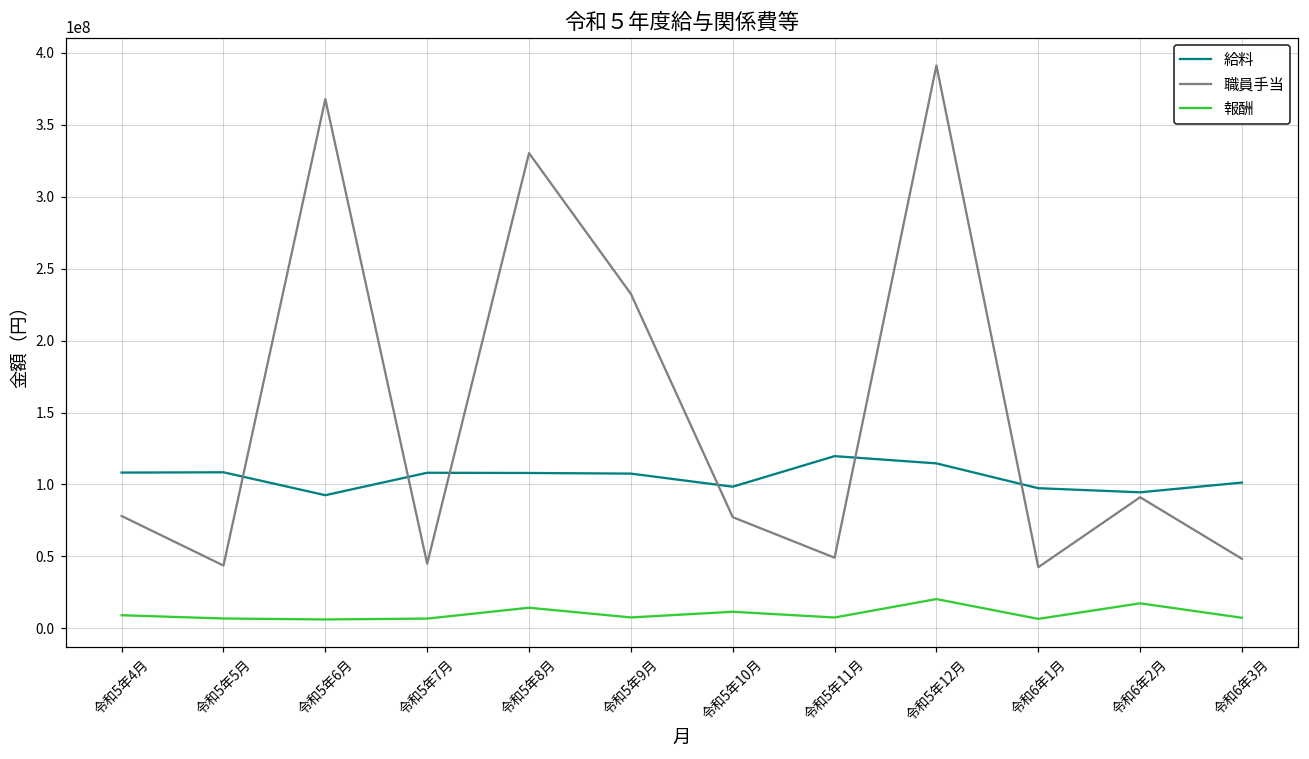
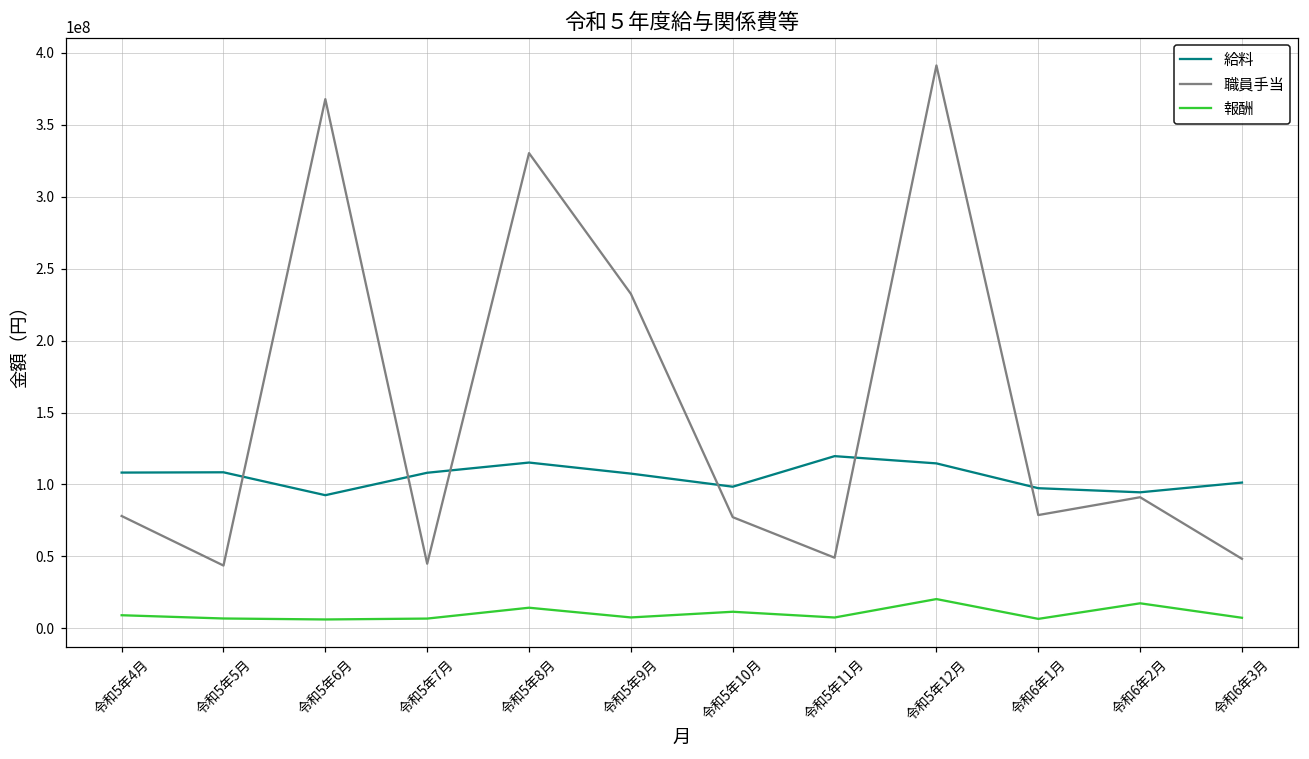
給料, 令和5年8月: 108000000 -> 115000000
職員手当, 令和6年1月: 42000000 -> 79000000
